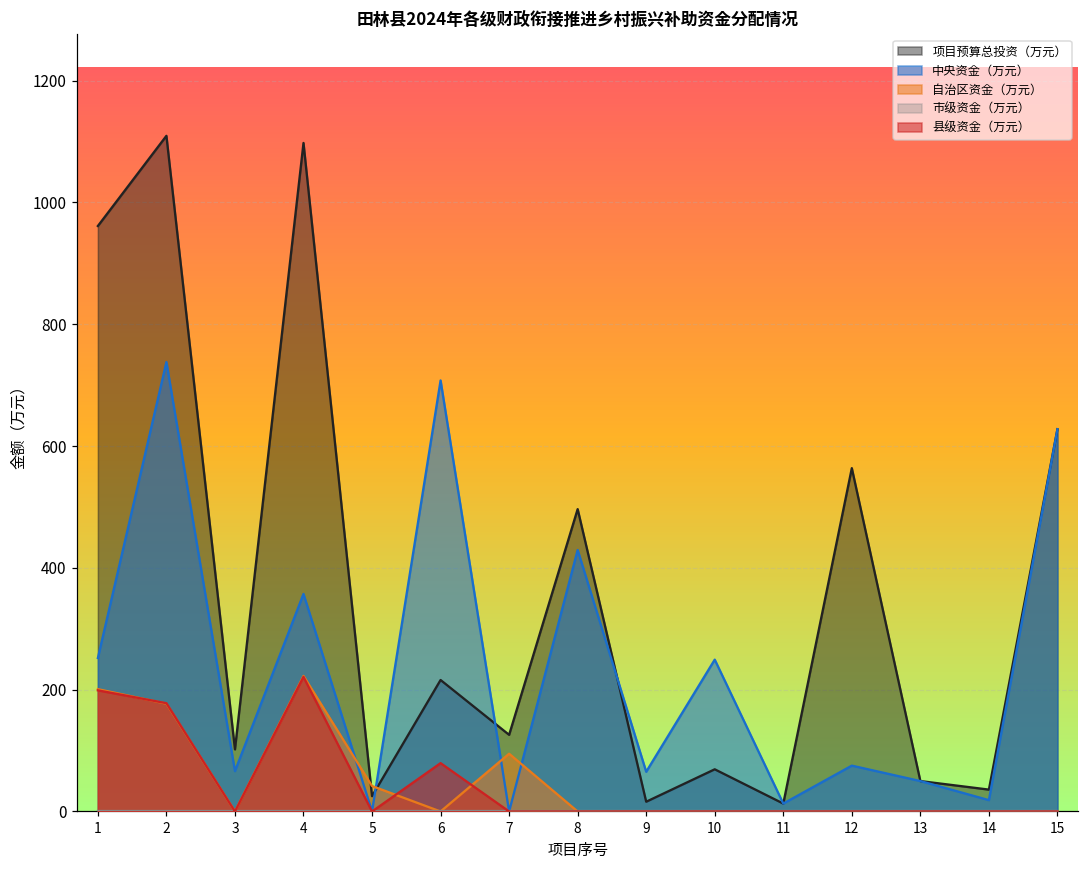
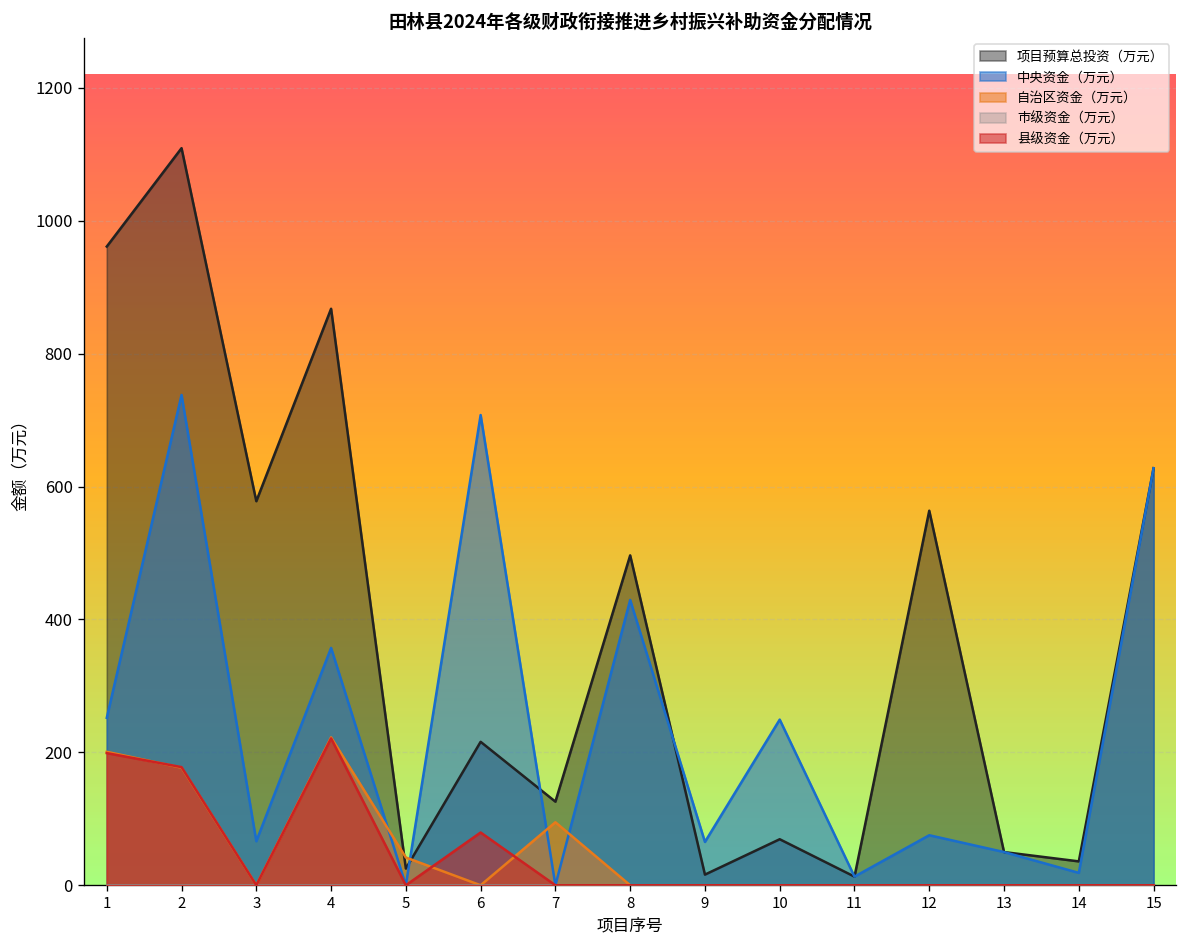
项目预算总投资（万元）, 3: 100 -> 580
项目预算总投资（万元）, 4: 1100 -> 870
